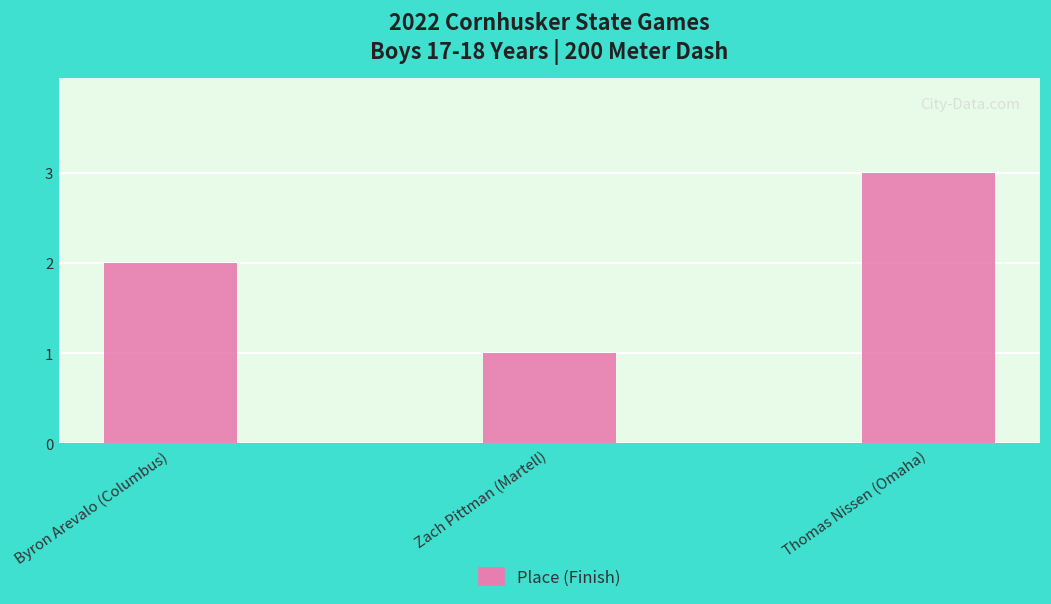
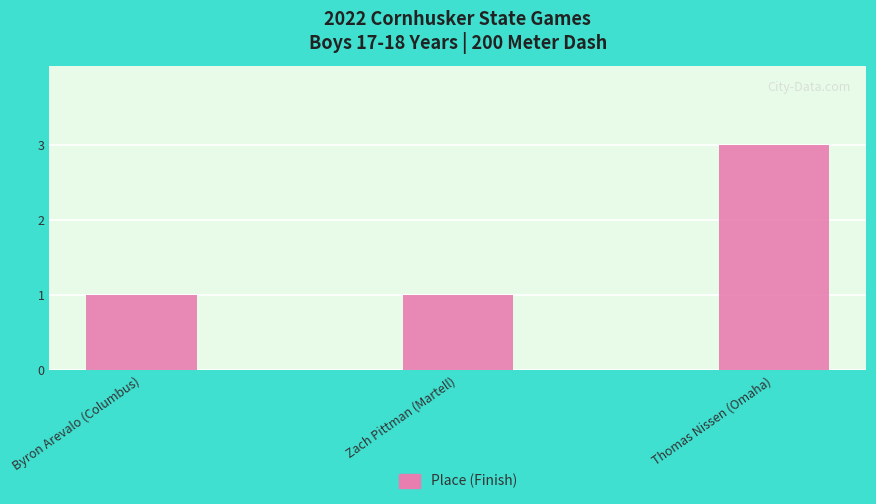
Byron Arevalo (Columbus): 2 -> 1
